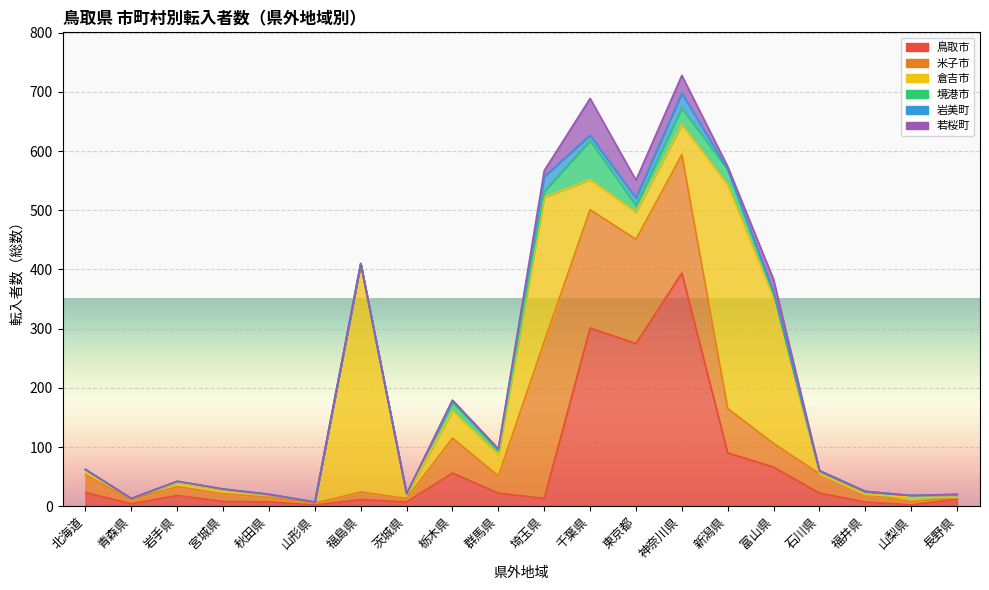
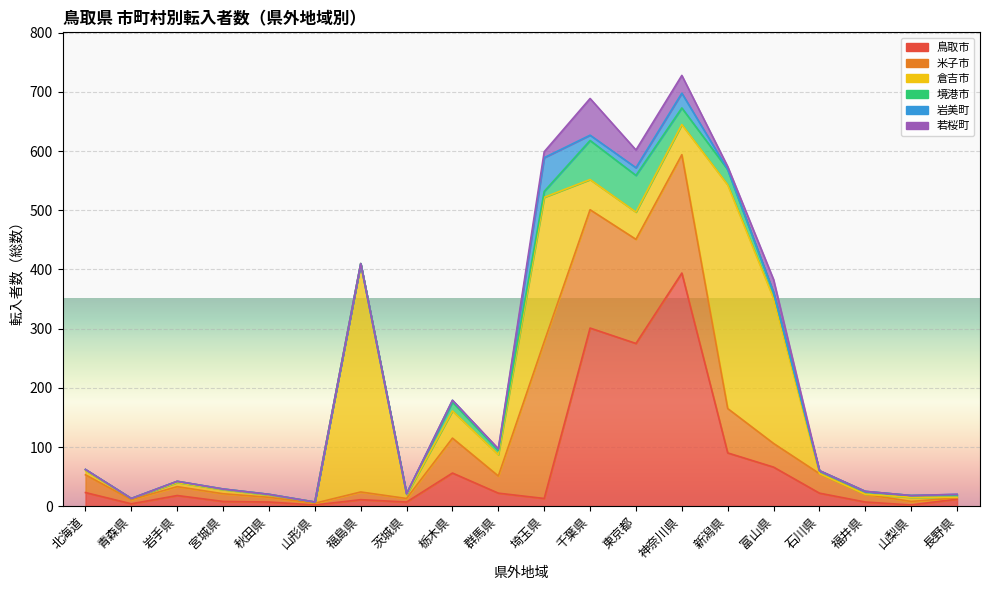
岩美町, 埼玉県: 30 -> 60
境港市, 東京都: 10 -> 60
